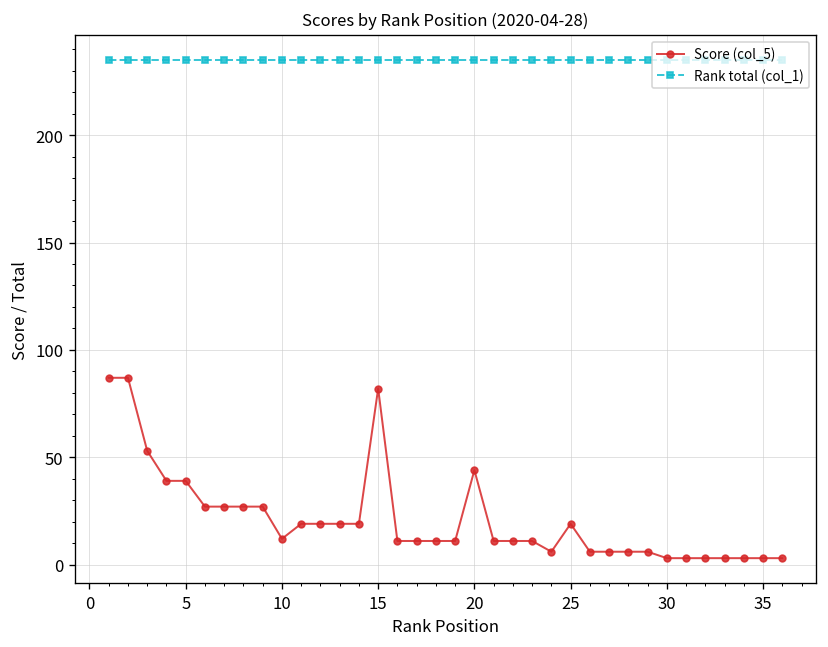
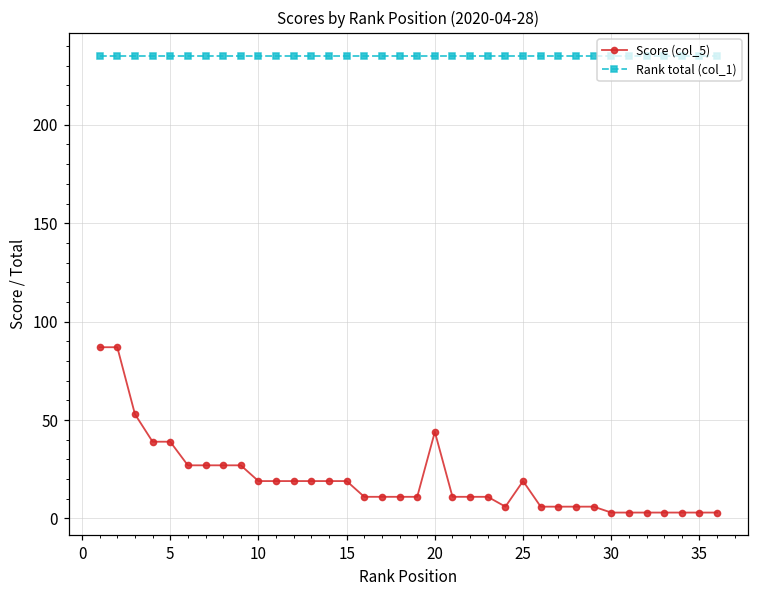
Score (col_5), 10: 12 -> 19
Score (col_5), 15: 82 -> 19
